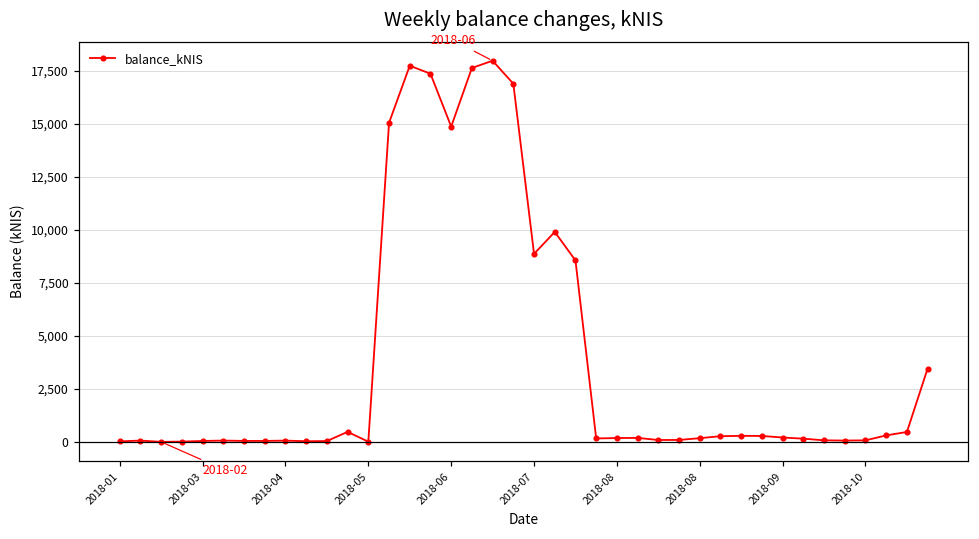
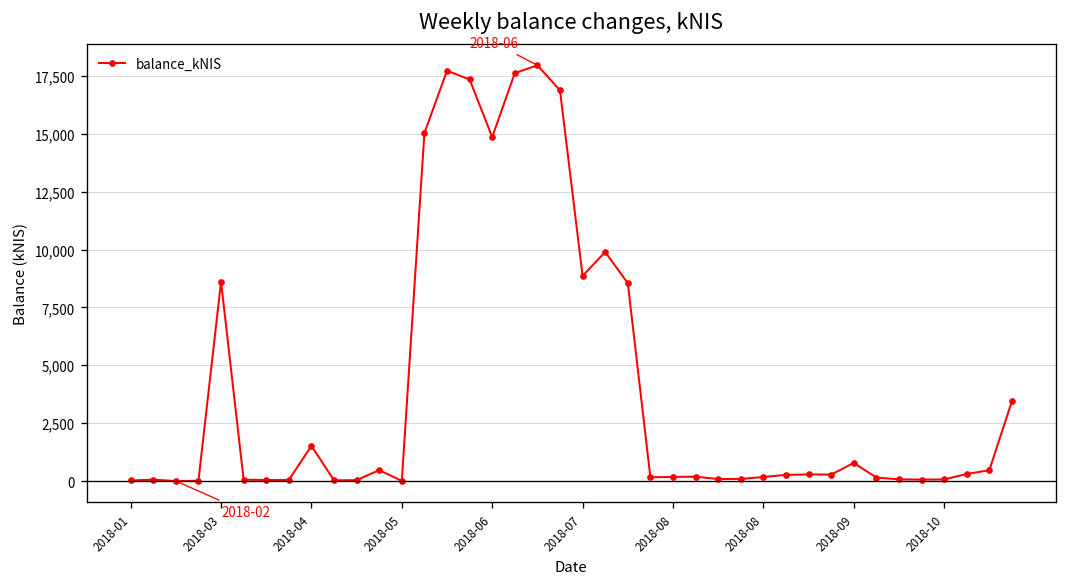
2018-03: 0 -> 8,600
2018-04: 100 -> 1,500
2018-09: 200 -> 800
